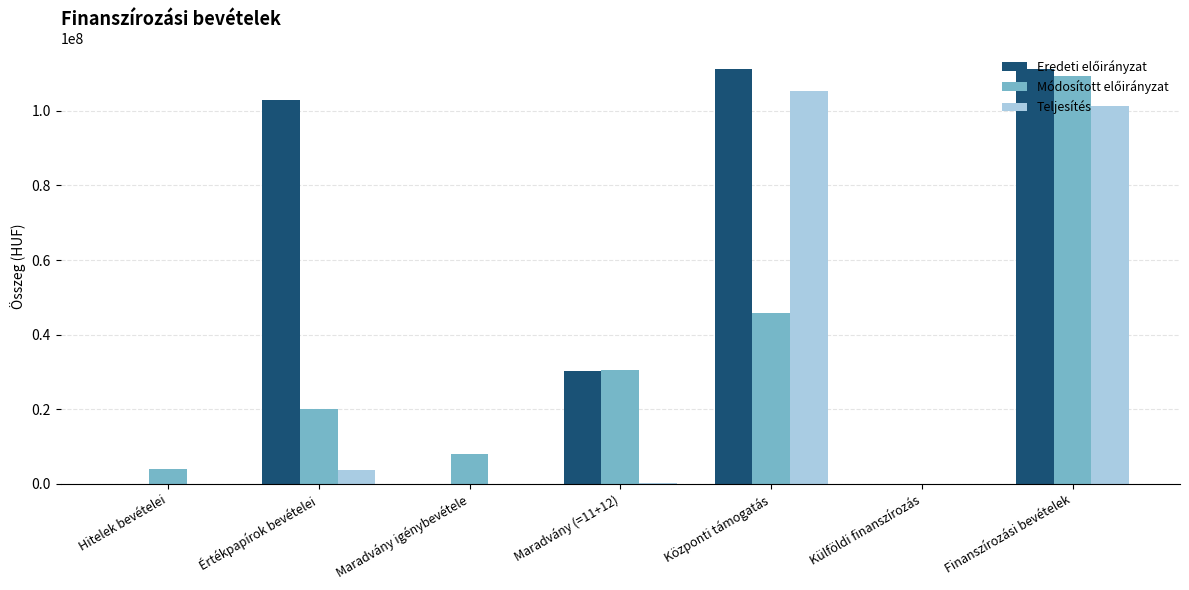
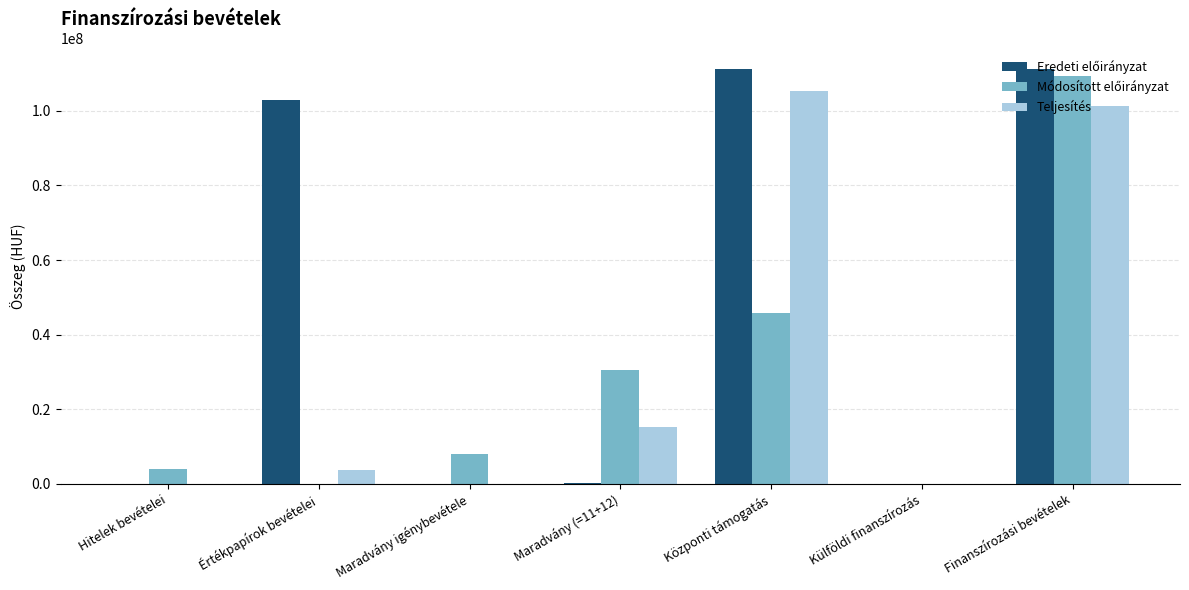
Módosított előirányzat, Értékpapírok bevételei: 20000000 -> 0
Eredeti előirányzat, Maradvány (=11+12): 30000000 -> 0
Teljesítés, Maradvány (=11+12): 0 -> 15000000
